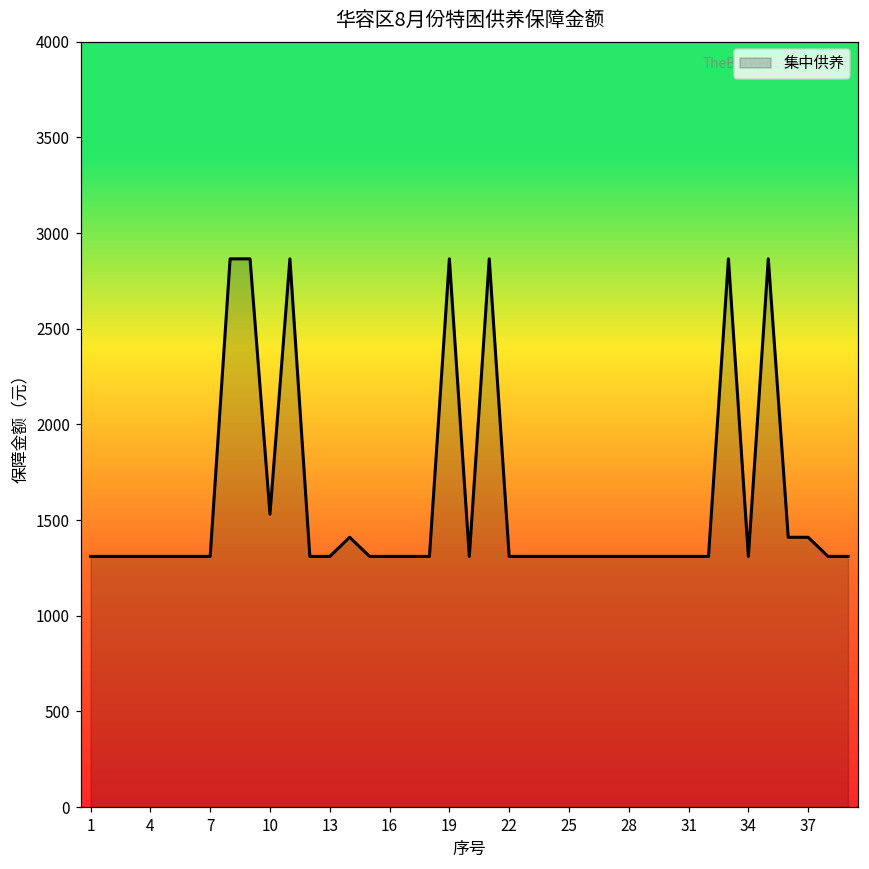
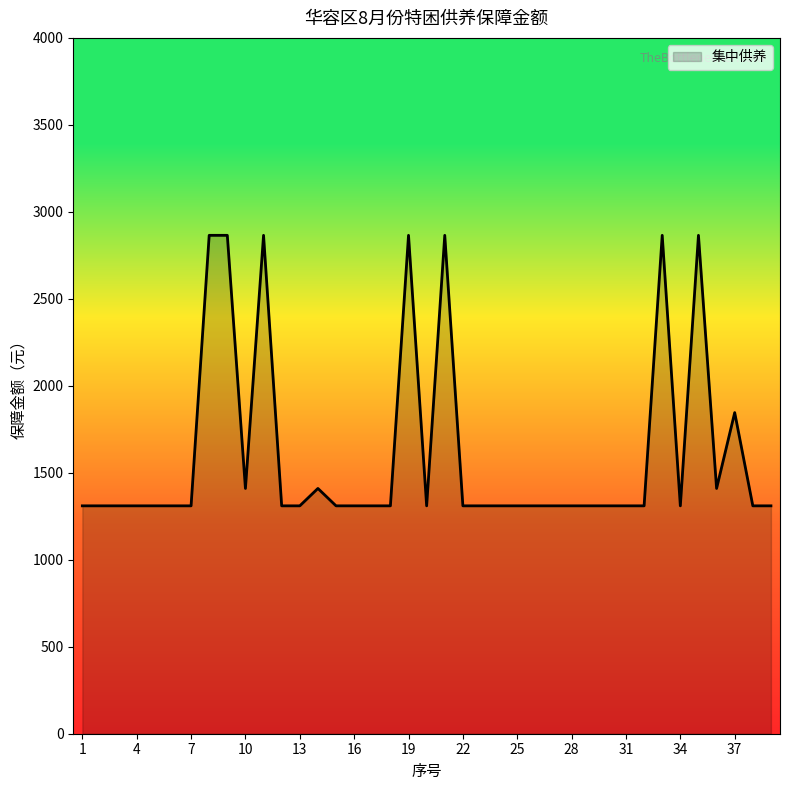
10: 1530 -> 1410
37: 1410 -> 1850
